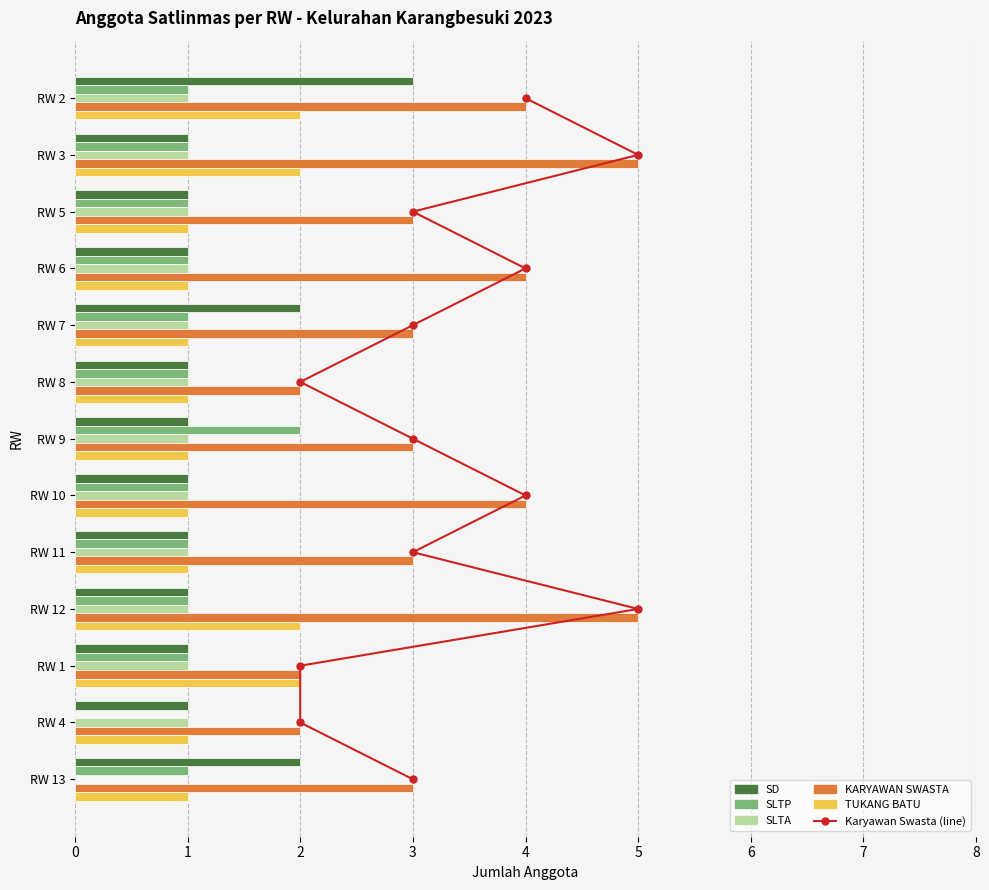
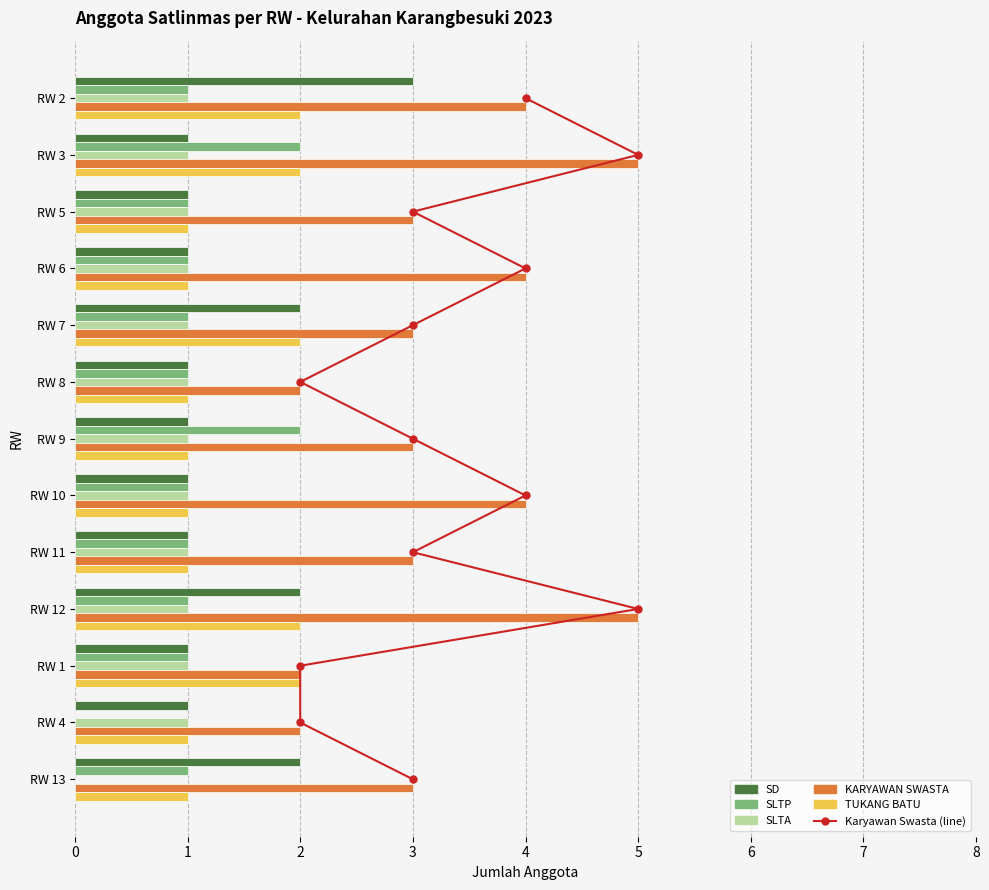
SLTP, RW 3: 1 -> 2
TUKANG BATU, RW 7: 1 -> 2
SD, RW 12: 1 -> 2
